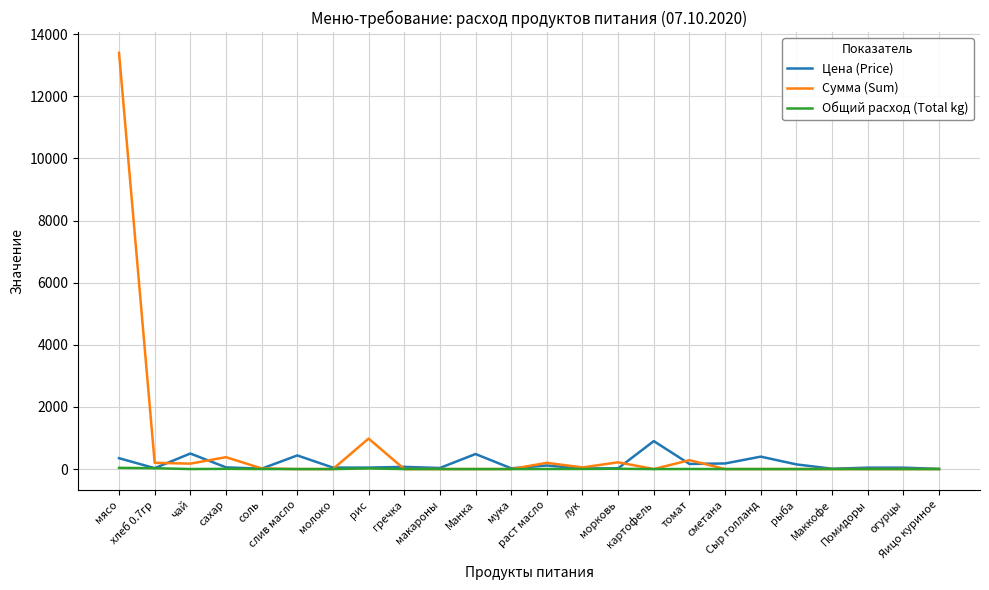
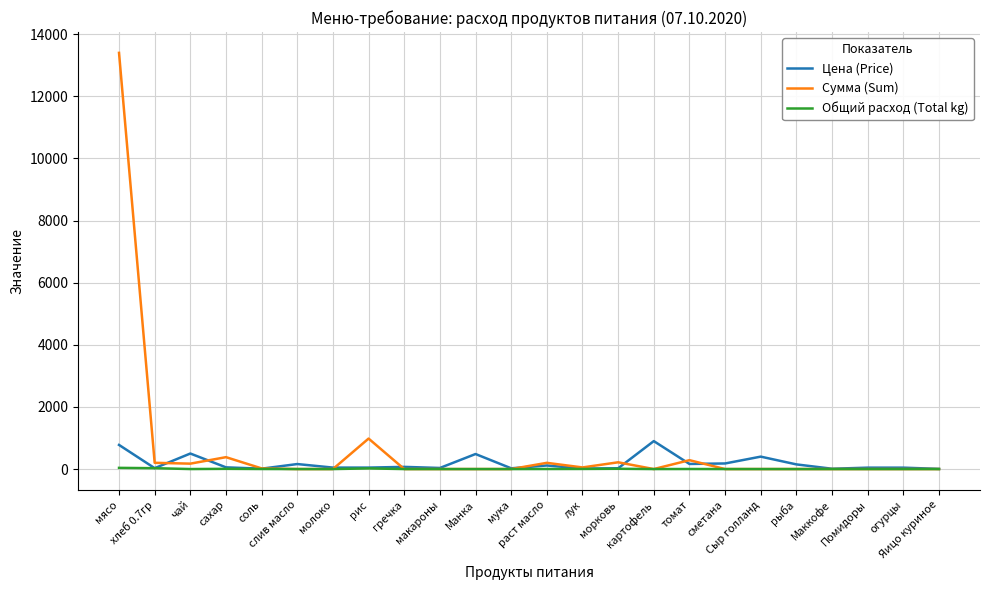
Цена (Price), мясо: 400 -> 800
Цена (Price), слив масло: 400 -> 200
